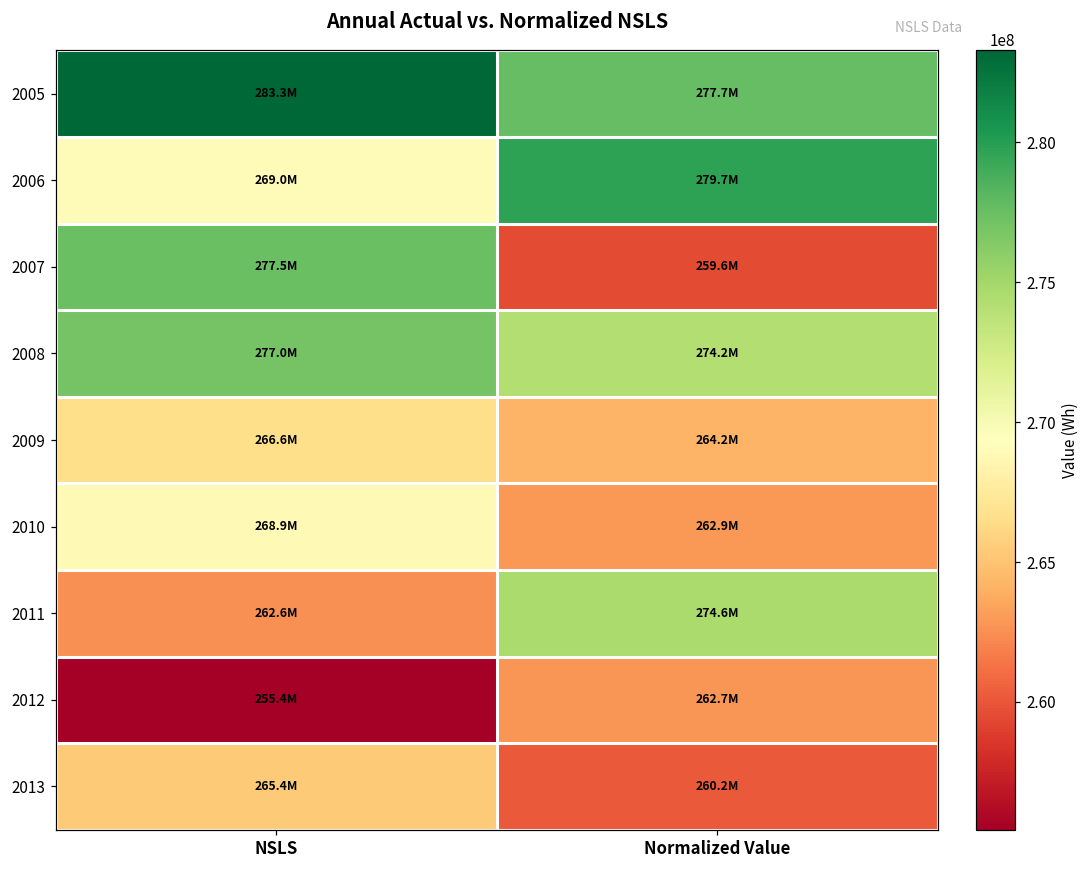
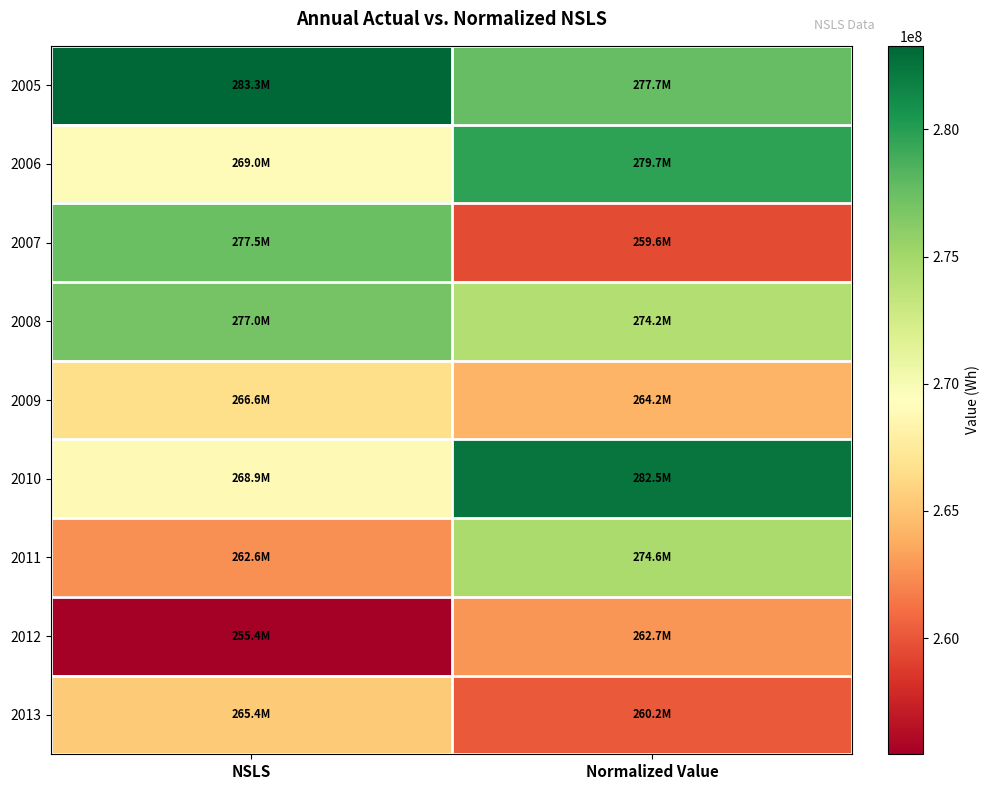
2010, Normalized Value: 262.9M -> 282.5M
